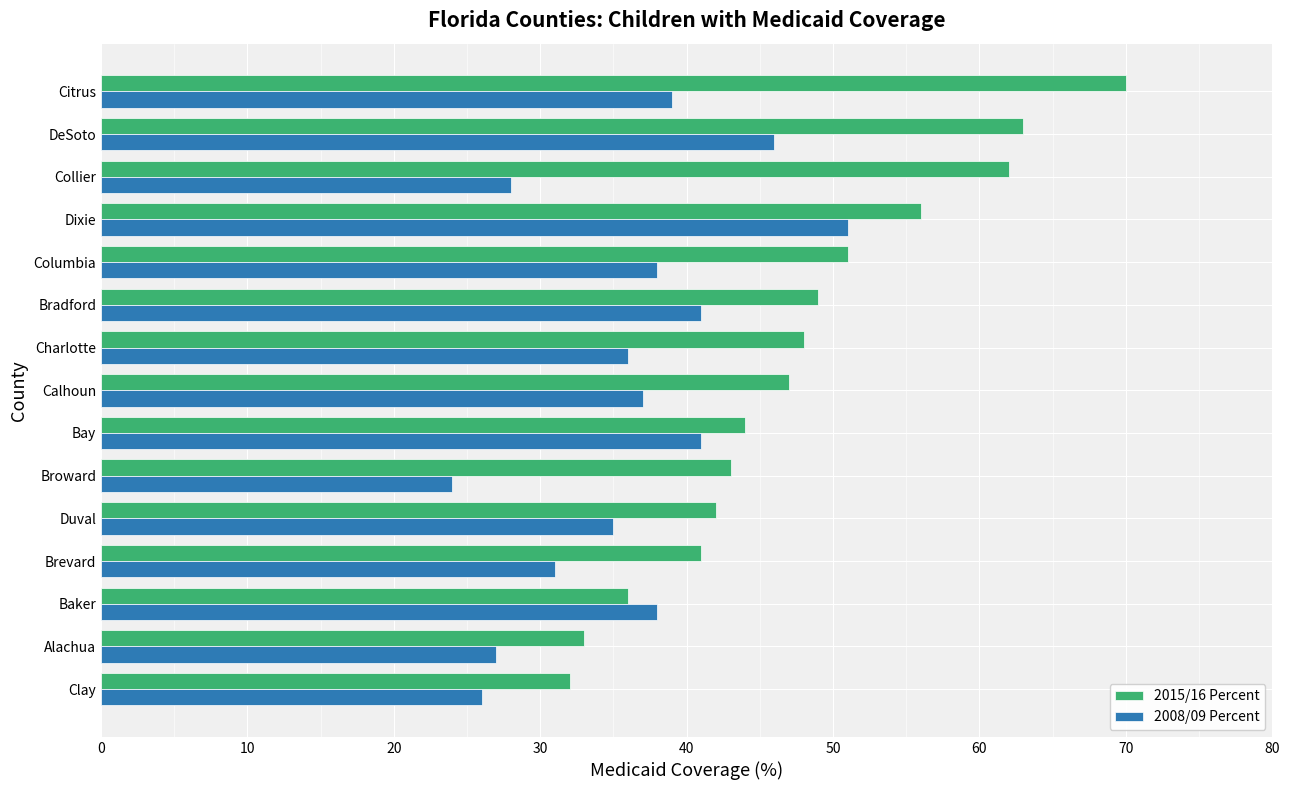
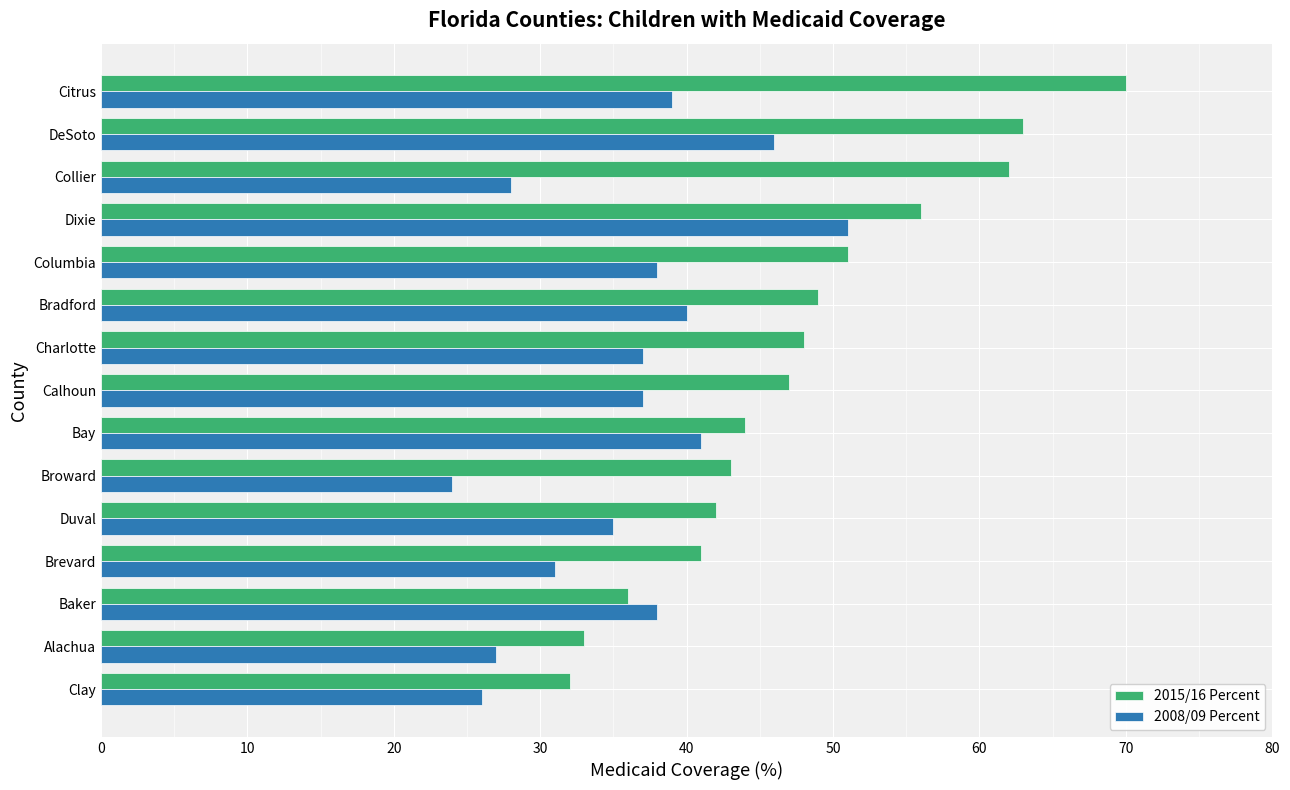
2008/09 Percent, Bradford: 41 -> 40
2008/09 Percent, Charlotte: 36 -> 37
